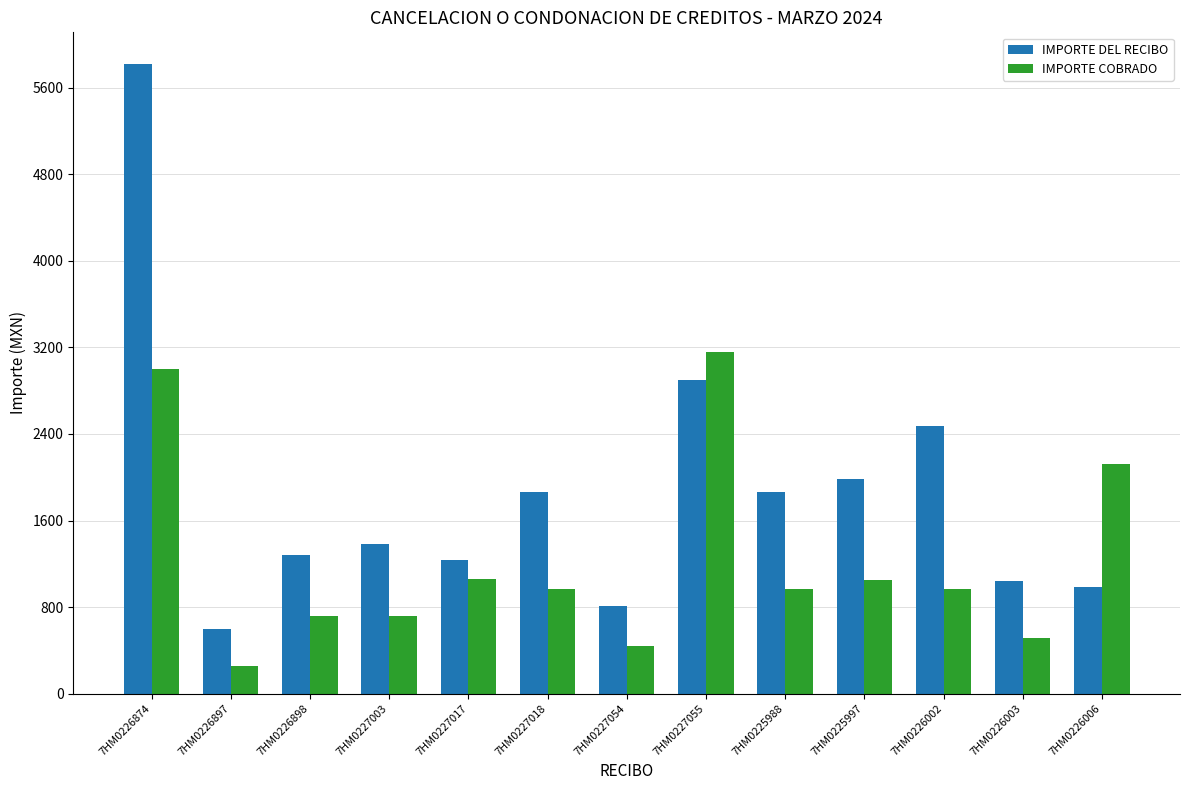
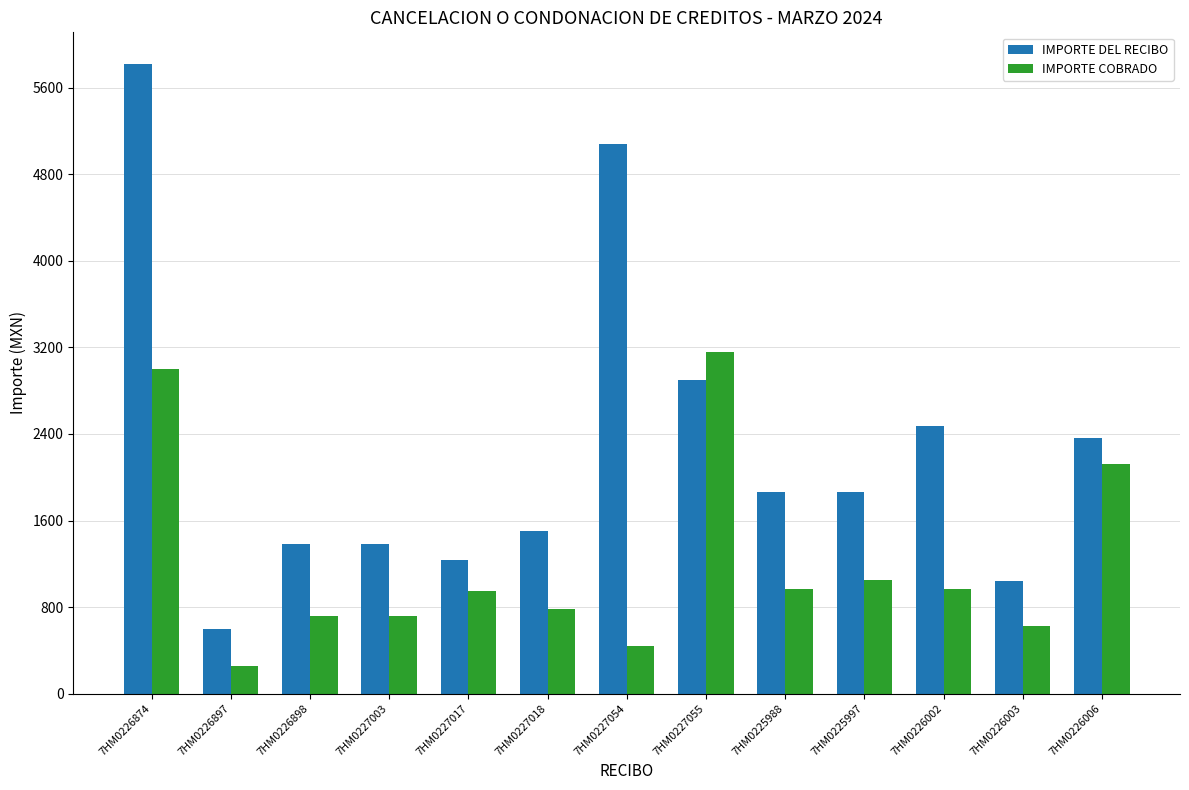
IMPORTE DEL RECIBO, 7HM0226898: 1290 -> 1380
IMPORTE COBRADO, 7HM0227017: 1060 -> 950
IMPORTE DEL RECIBO, 7HM0227018: 1860 -> 1510
IMPORTE COBRADO, 7HM0227018: 960 -> 780
IMPORTE DEL RECIBO, 7HM0227054: 810 -> 5080
IMPORTE DEL RECIBO, 7HM0225997: 1980 -> 1860
IMPORTE COBRADO, 7HM0226003: 510 -> 620
IMPORTE DEL RECIBO, 7HM0226006: 990 -> 2360
